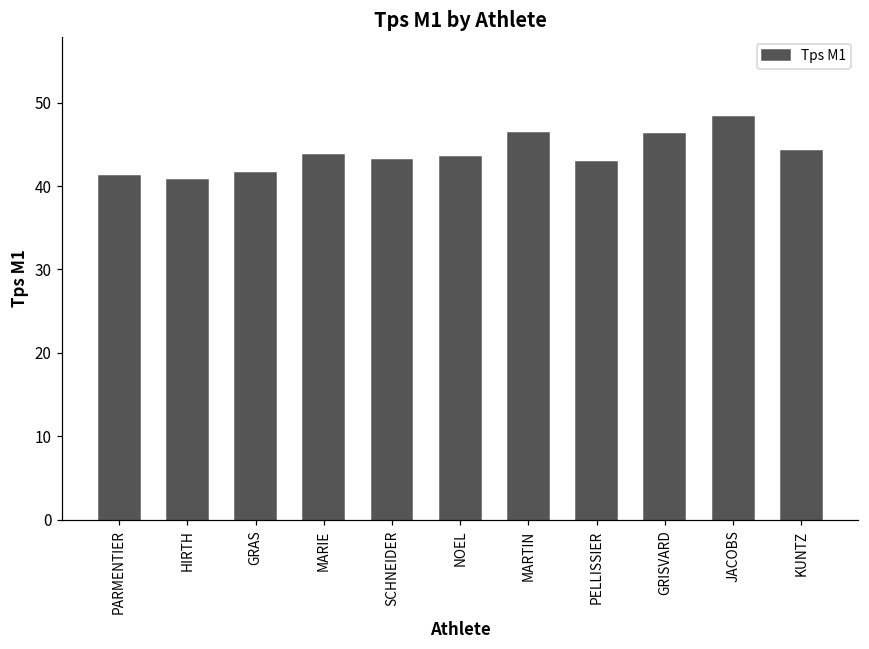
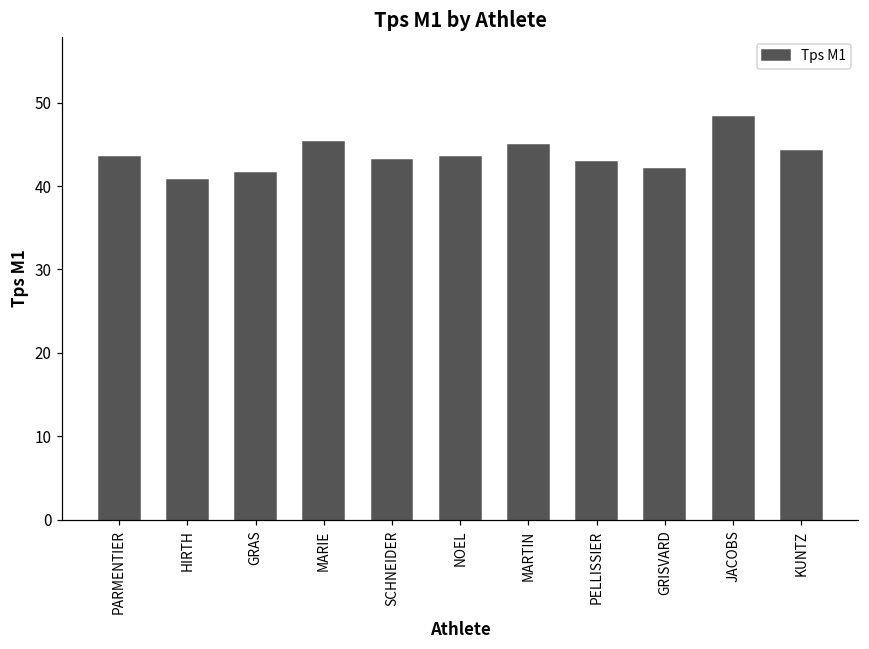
PARMENTIER: 41 -> 43
MARIE: 44 -> 45
MARTIN: 46 -> 45
GRISVARD: 46 -> 42
